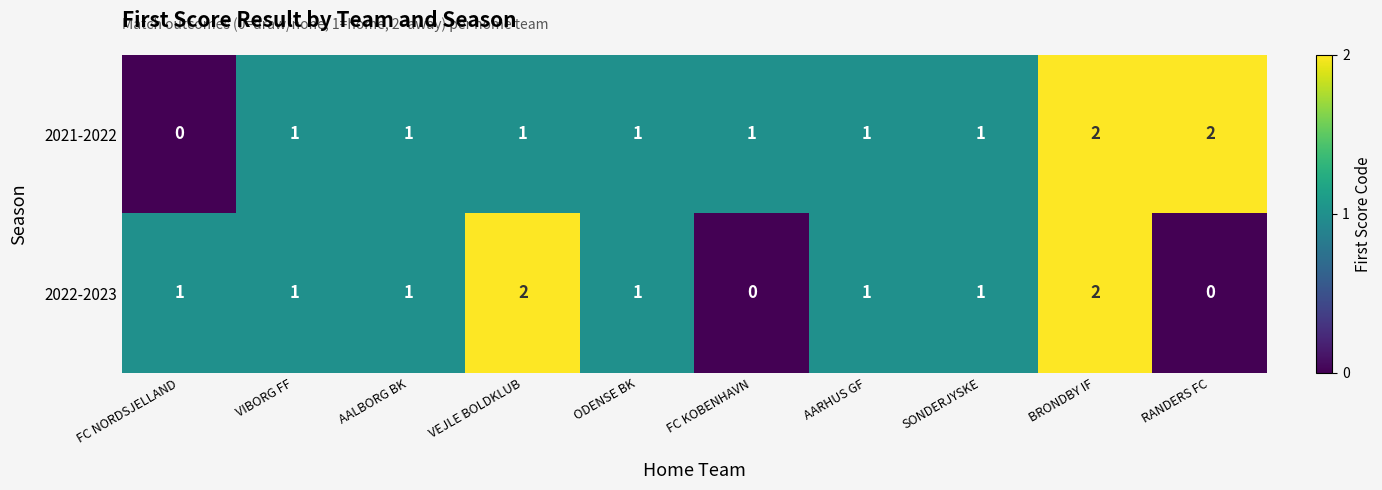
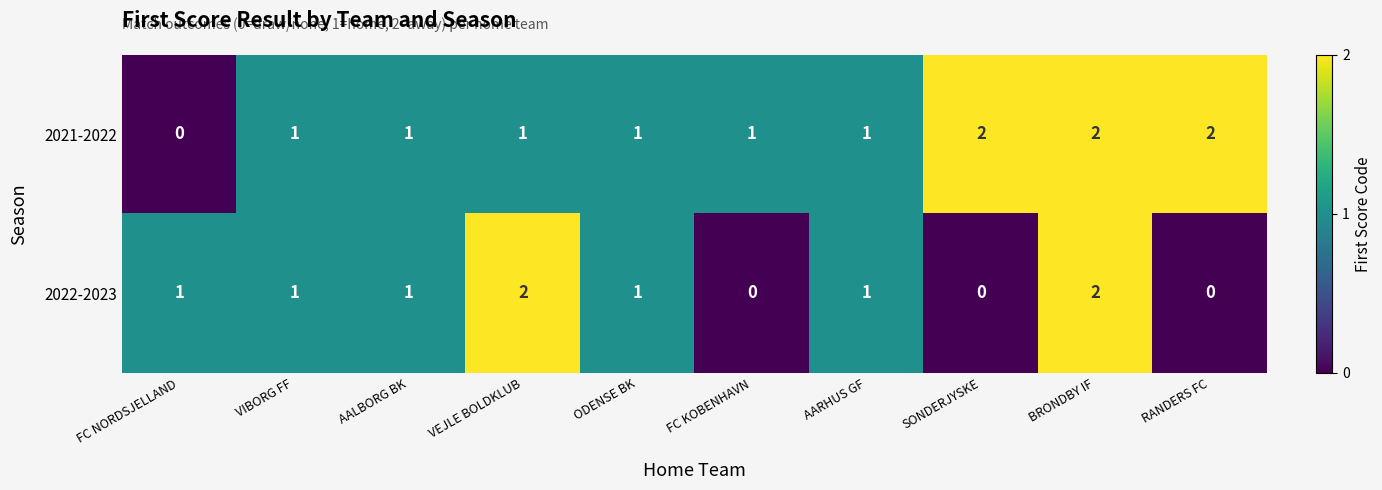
2021-2022, SONDERJYSKE: 1 -> 2
2022-2023, SONDERJYSKE: 1 -> 0
